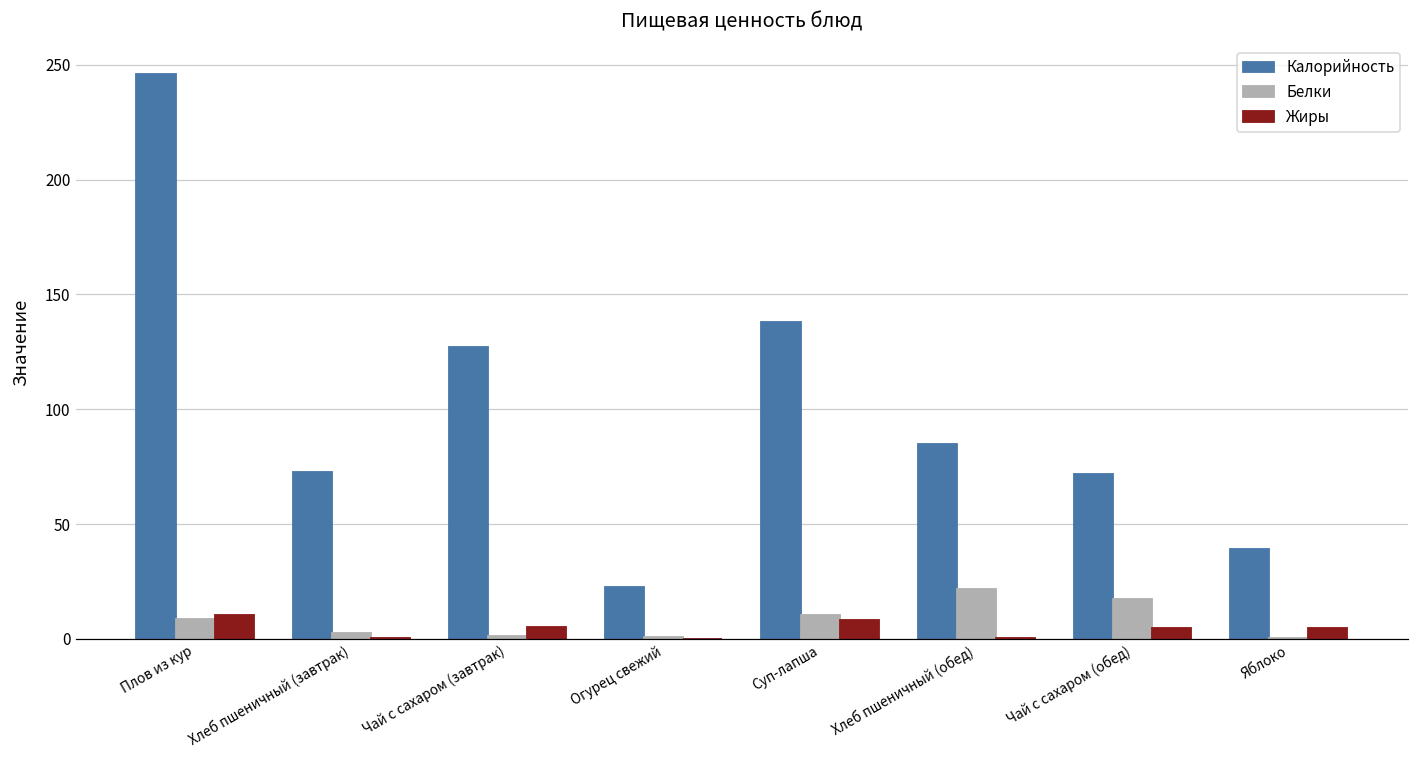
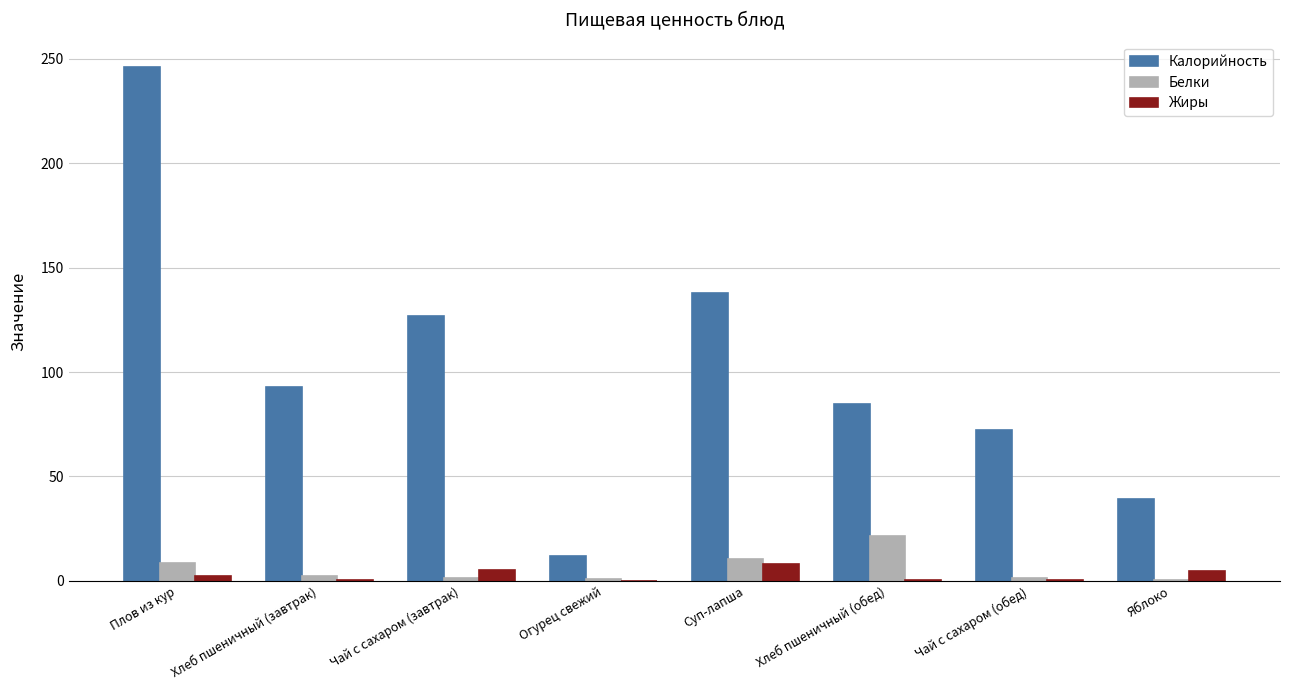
Жиры, Плов из кур: 10 -> 2
Калорийность, Хлеб пшеничный (завтрак): 73 -> 93
Калорийность, Огурец свежий: 23 -> 12
Белки, Чай с сахаром (обед): 17 -> 1
Жиры, Чай с сахаром (обед): 5 -> 0
